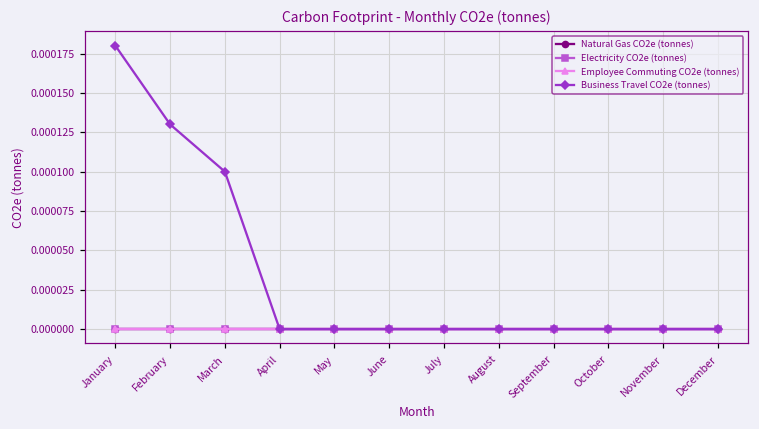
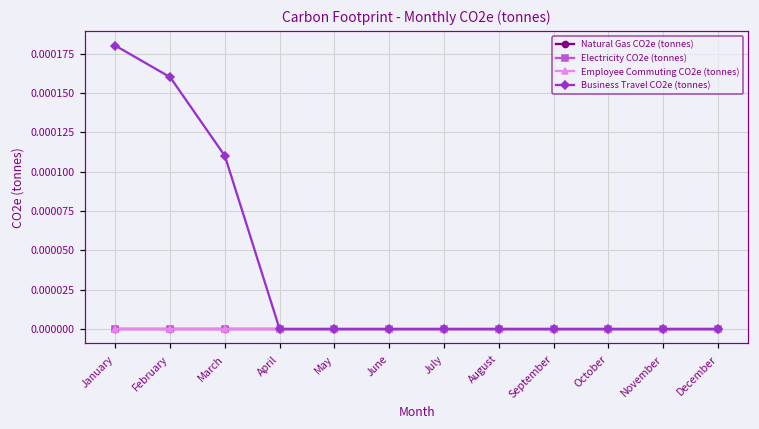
Business Travel CO2e (tonnes), February: 0.00013 -> 0.00016
Business Travel CO2e (tonnes), March: 0.00010 -> 0.00011
